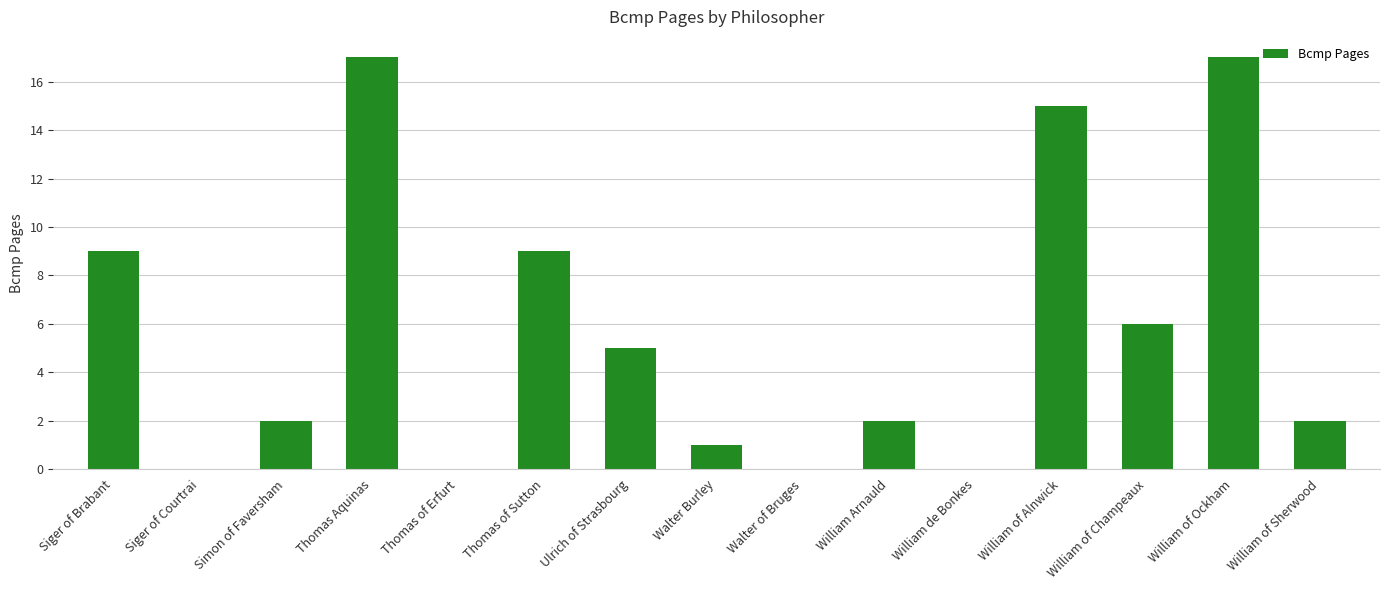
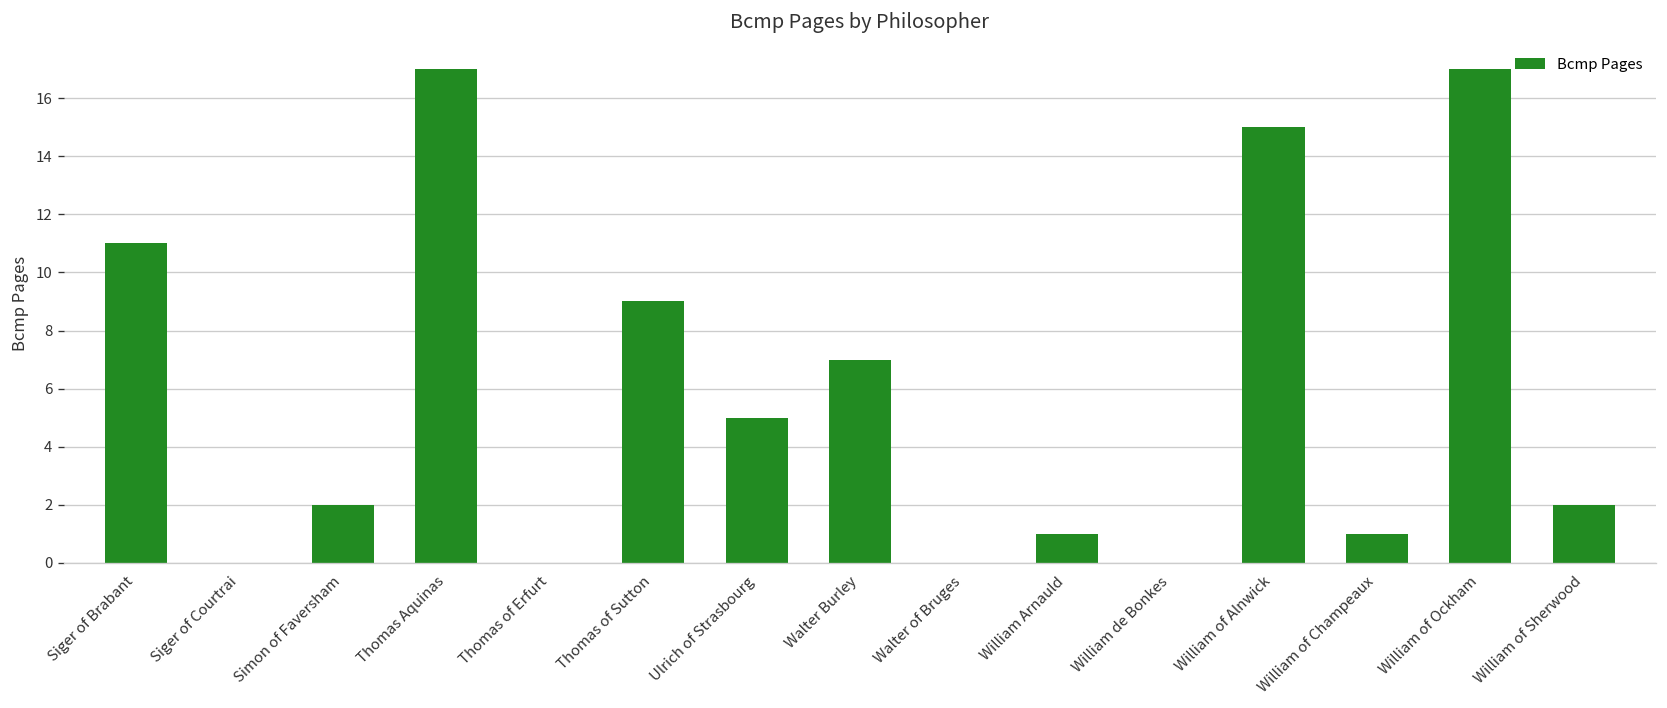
Siger of Brabant: 9 -> 11
Walter Burley: 1 -> 7
William Arnauld: 2 -> 1
William of Champeaux: 6 -> 1
